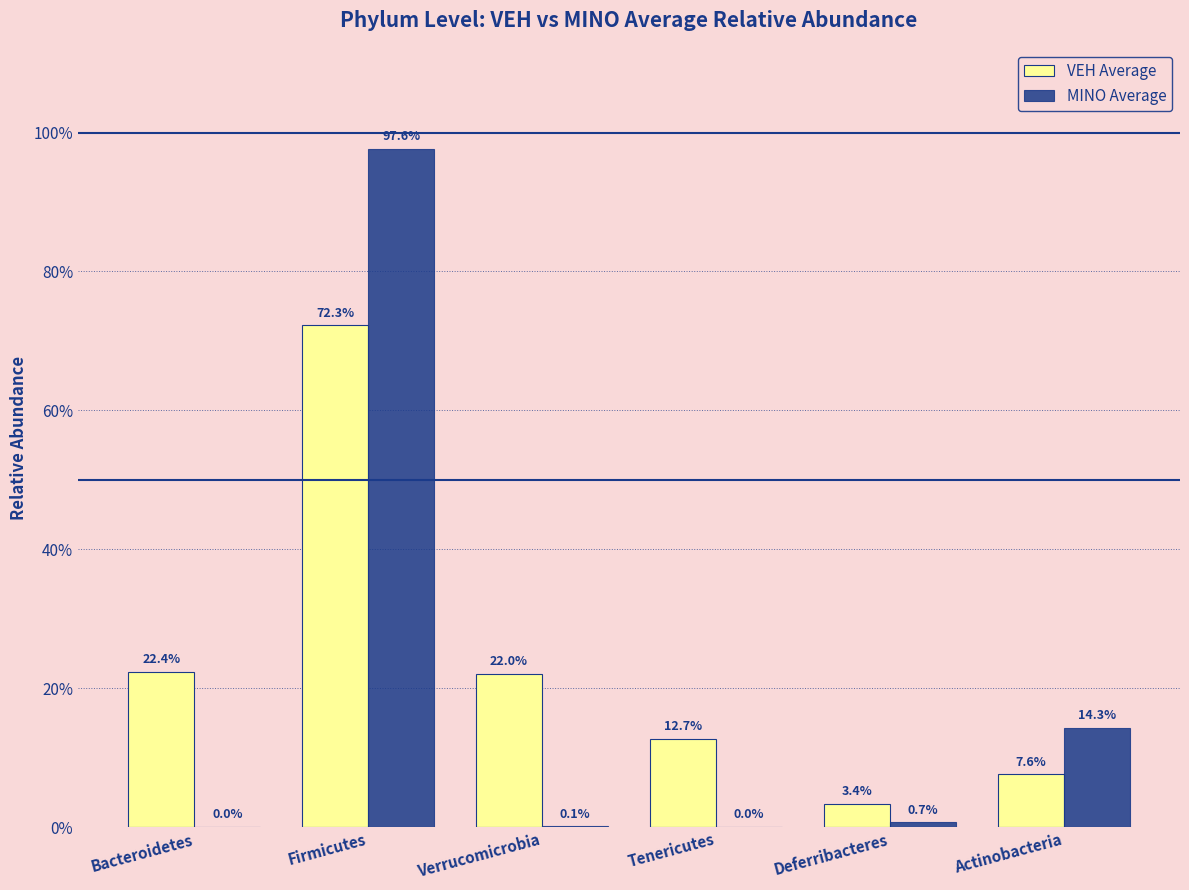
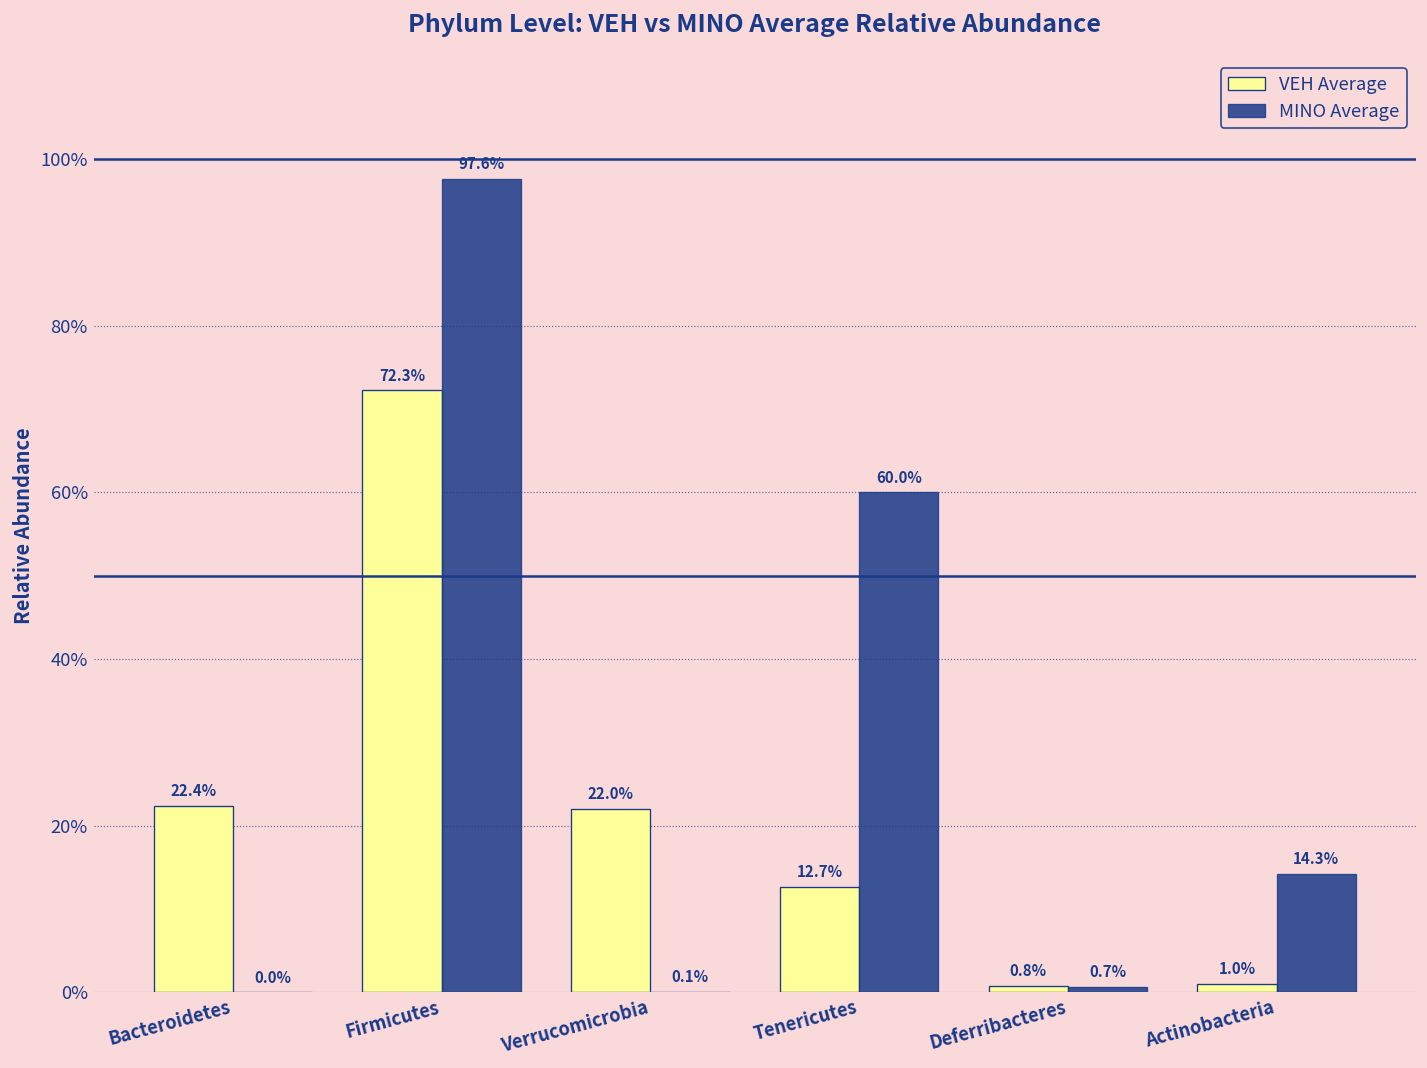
MINO Average, Tenericutes: 0.0% -> 60.0%
VEH Average, Deferribacteres: 3.4% -> 0.8%
VEH Average, Actinobacteria: 7.6% -> 1.0%
